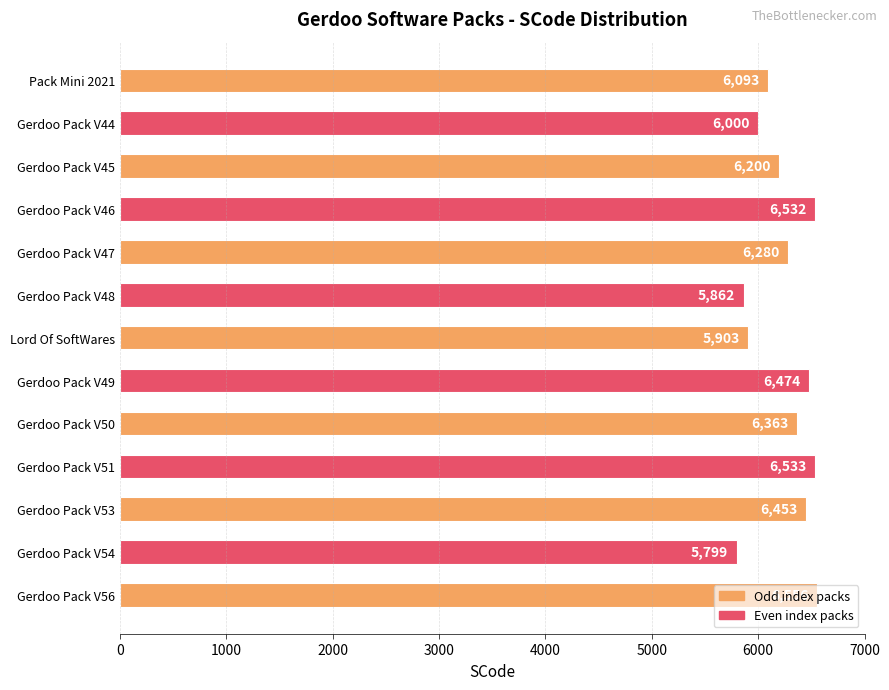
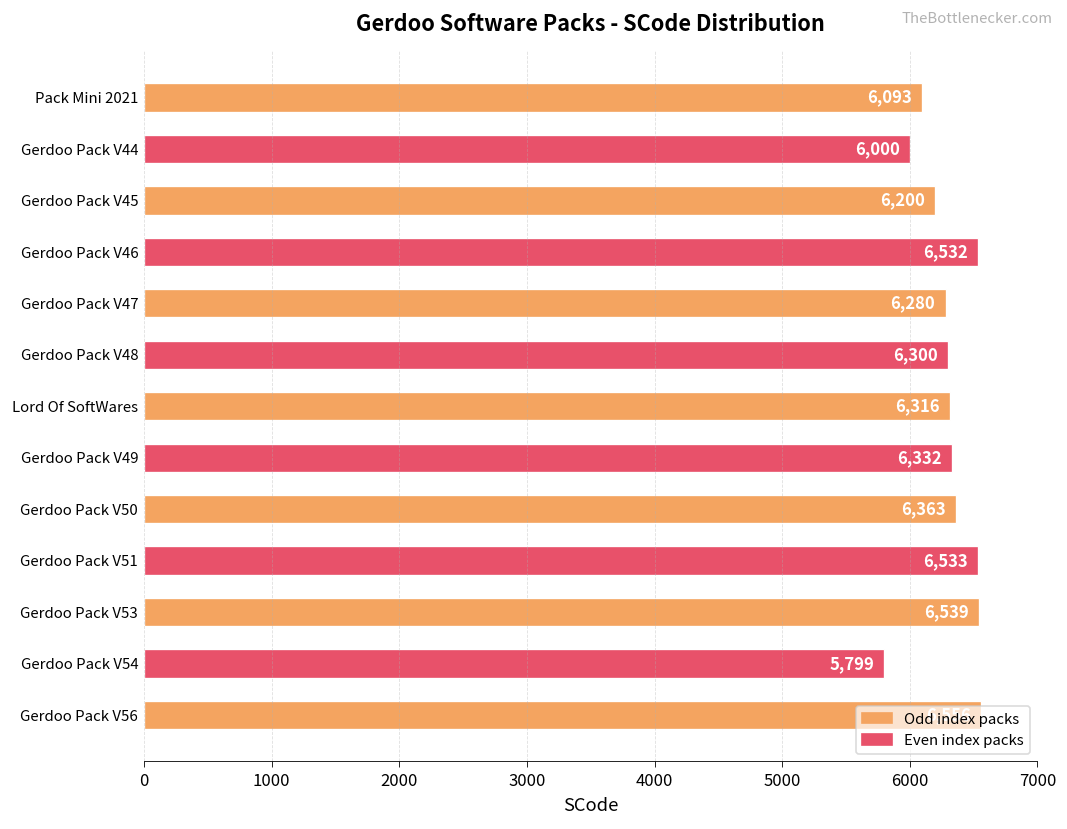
Gerdoo Pack V48: 5,862 -> 6,300
Lord Of SoftWares: 5,903 -> 6,316
Gerdoo Pack V49: 6,474 -> 6,332
Gerdoo Pack V53: 6,453 -> 6,539
